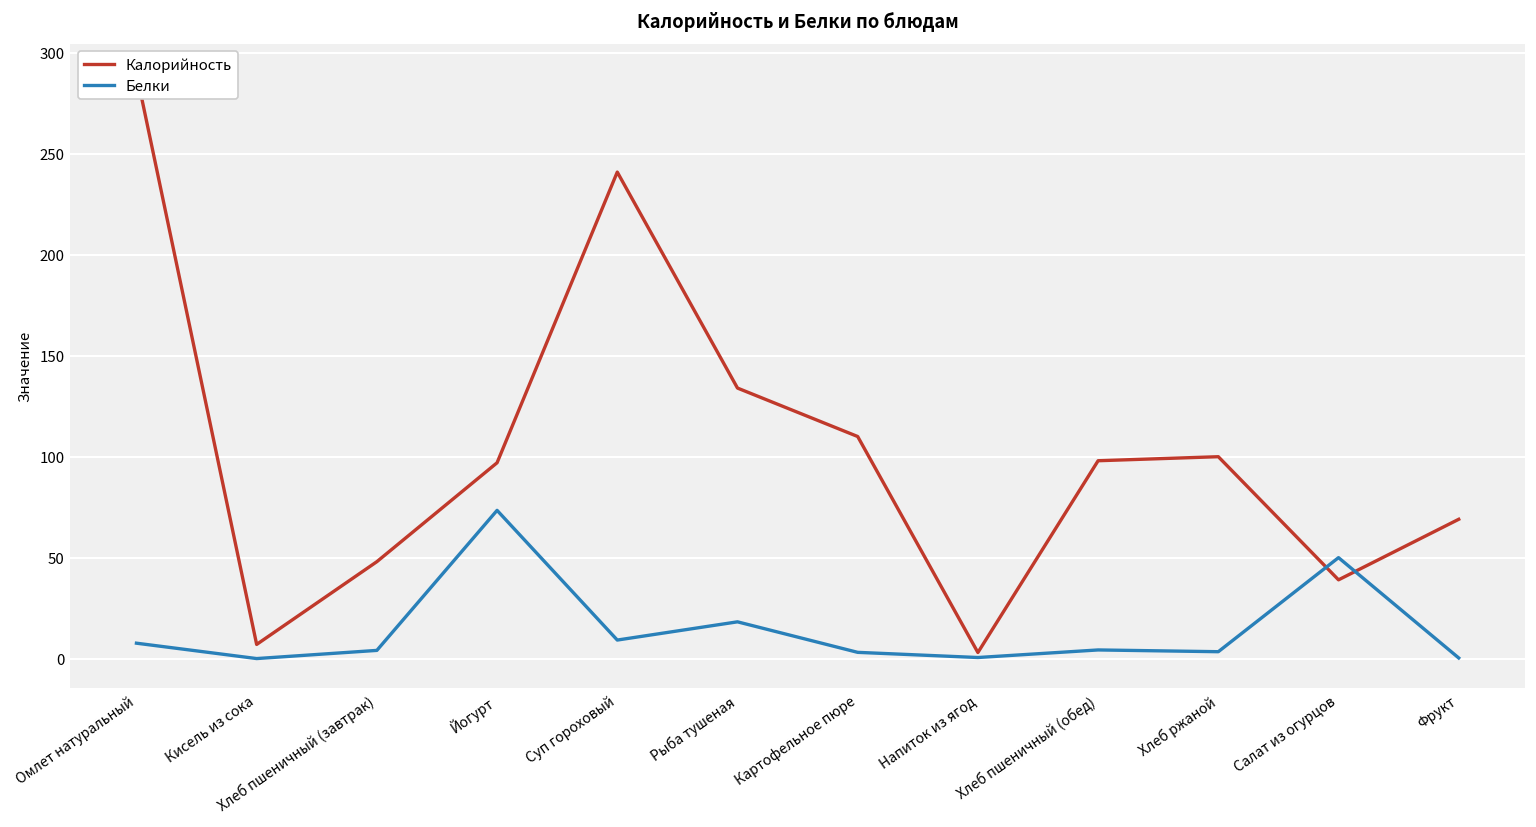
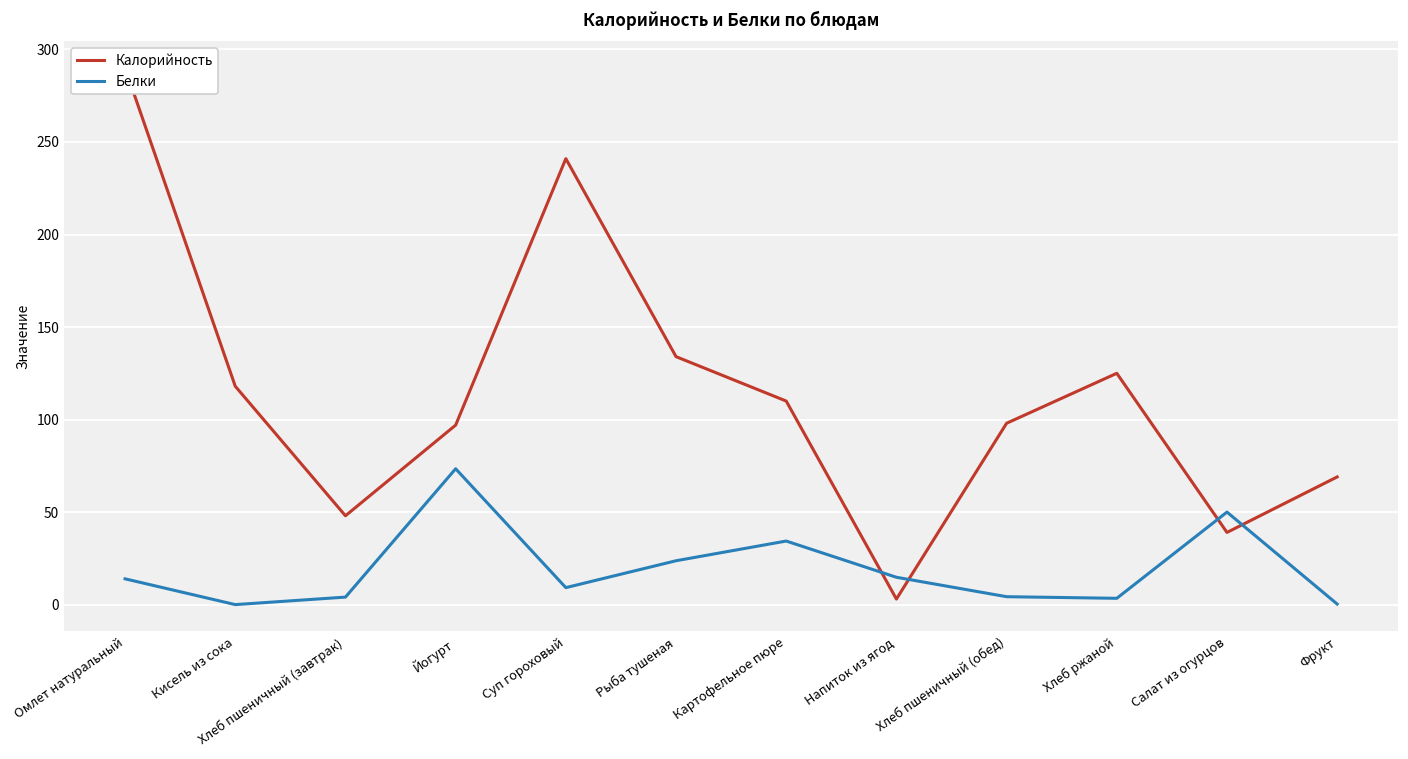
Белки, Омлет натуральный: 8 -> 14
Калорийность, Кисель из сока: 7 -> 118
Белки, Рыба тушеная: 18 -> 24
Белки, Картофельное пюре: 3 -> 34
Белки, Напиток из ягод: 1 -> 15
Калорийность, Хлеб ржаной: 100 -> 125
